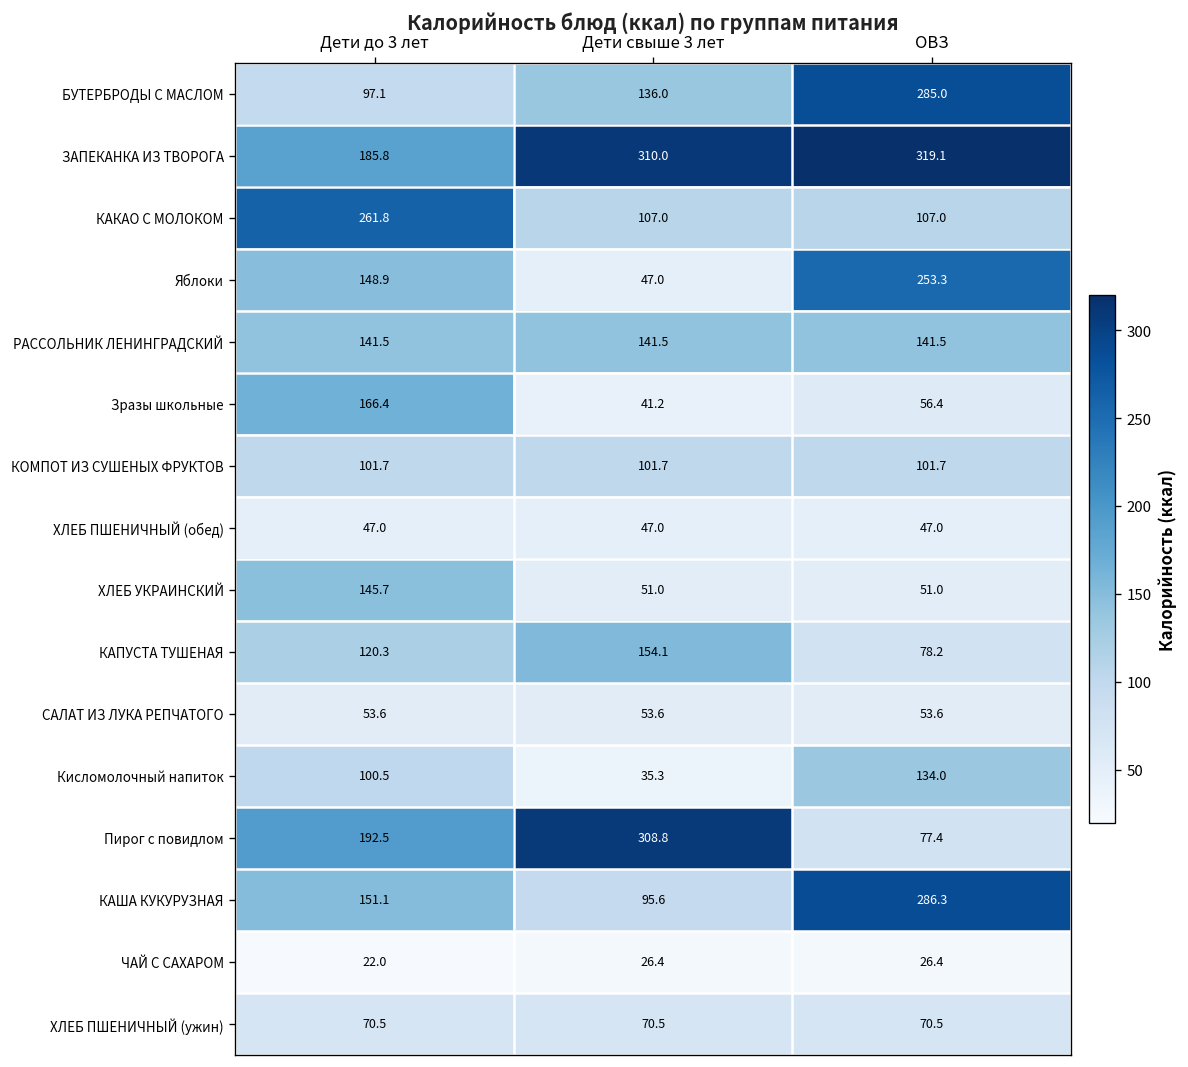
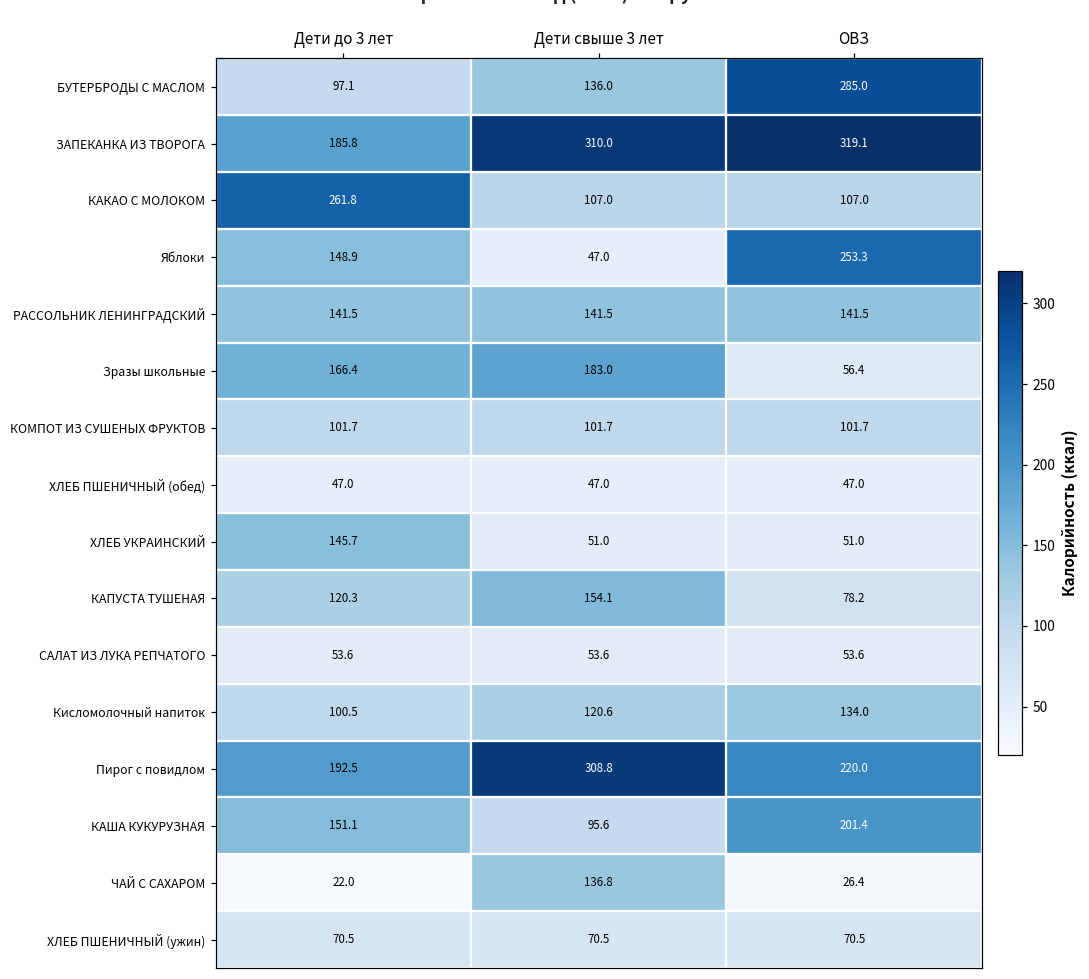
Зразы школьные, Дети свыше 3 лет: 41.2 -> 183.0
Кисломолочный напиток, Дети свыше 3 лет: 35.3 -> 120.6
Пирог с повидлом, ОВЗ: 77.4 -> 220.0
КАША КУКУРУЗНАЯ, ОВЗ: 286.3 -> 201.4
ЧАЙ С САХАРОМ, Дети свыше 3 лет: 26.4 -> 136.8
